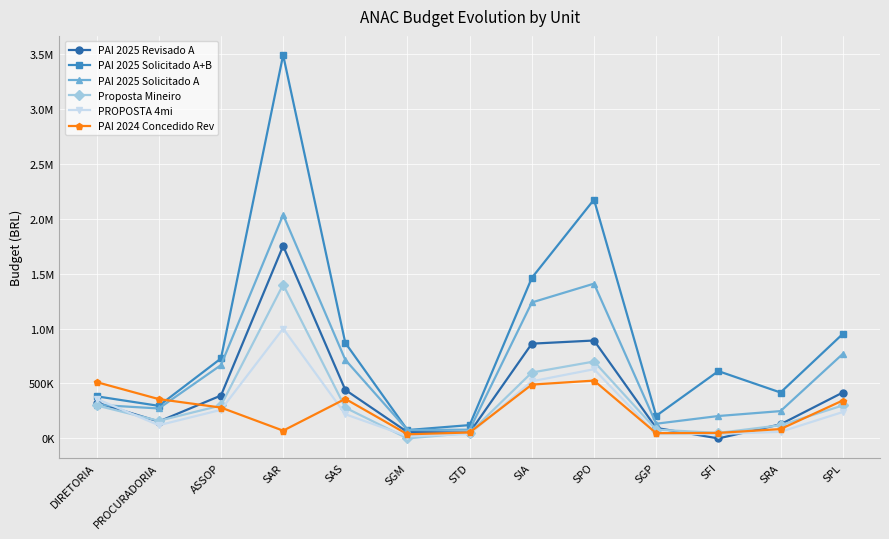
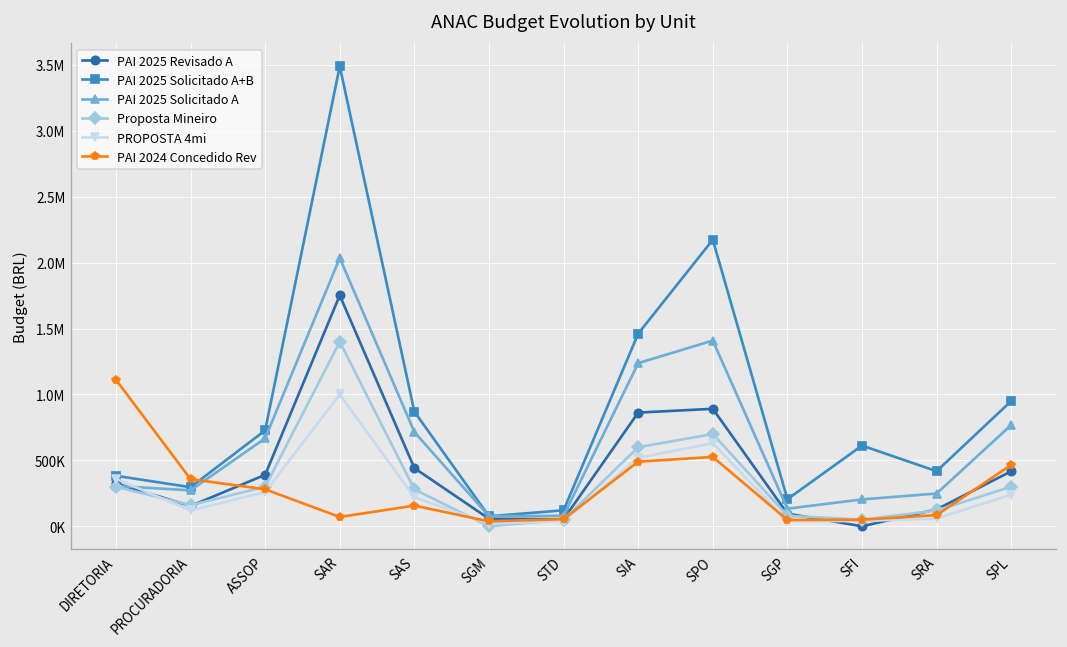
PAI 2024 Concedido Rev, DIRETORIA: 510000 -> 1110000
PAI 2024 Concedido Rev, SAS: 360000 -> 160000
PAI 2024 Concedido Rev, SPL: 350000 -> 470000
